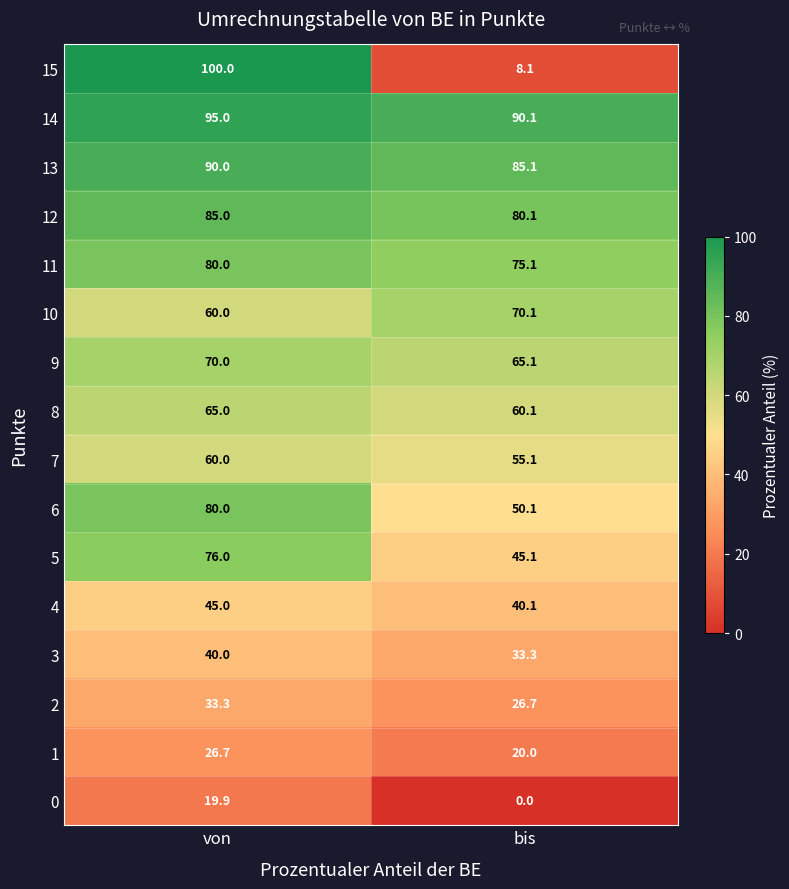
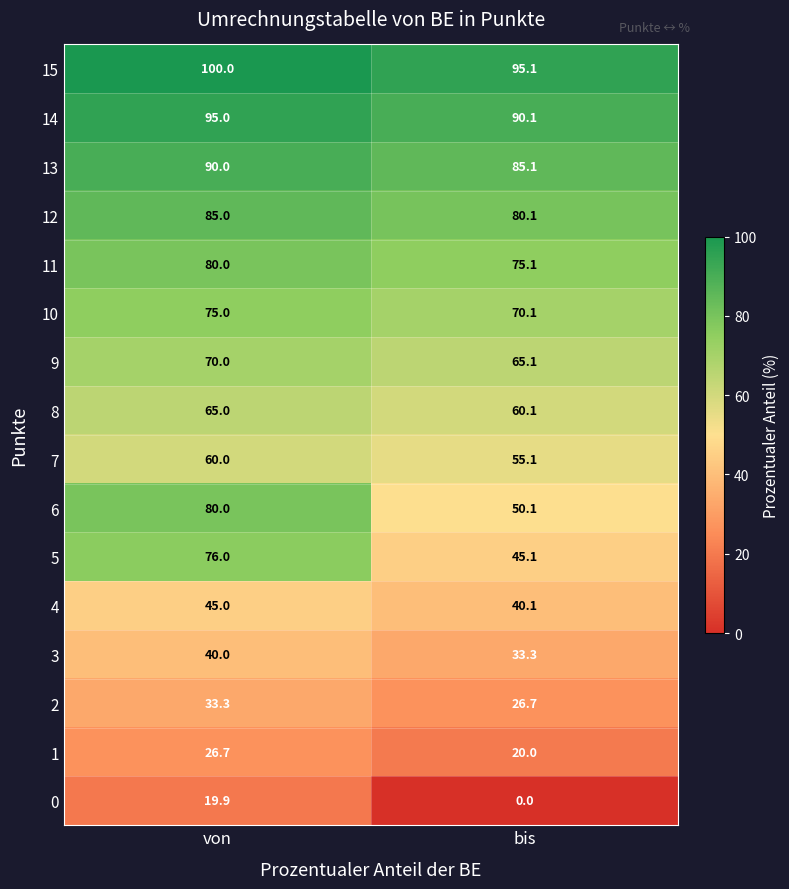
15, bis: 8.1 -> 95.1
10, von: 60.0 -> 75.0
